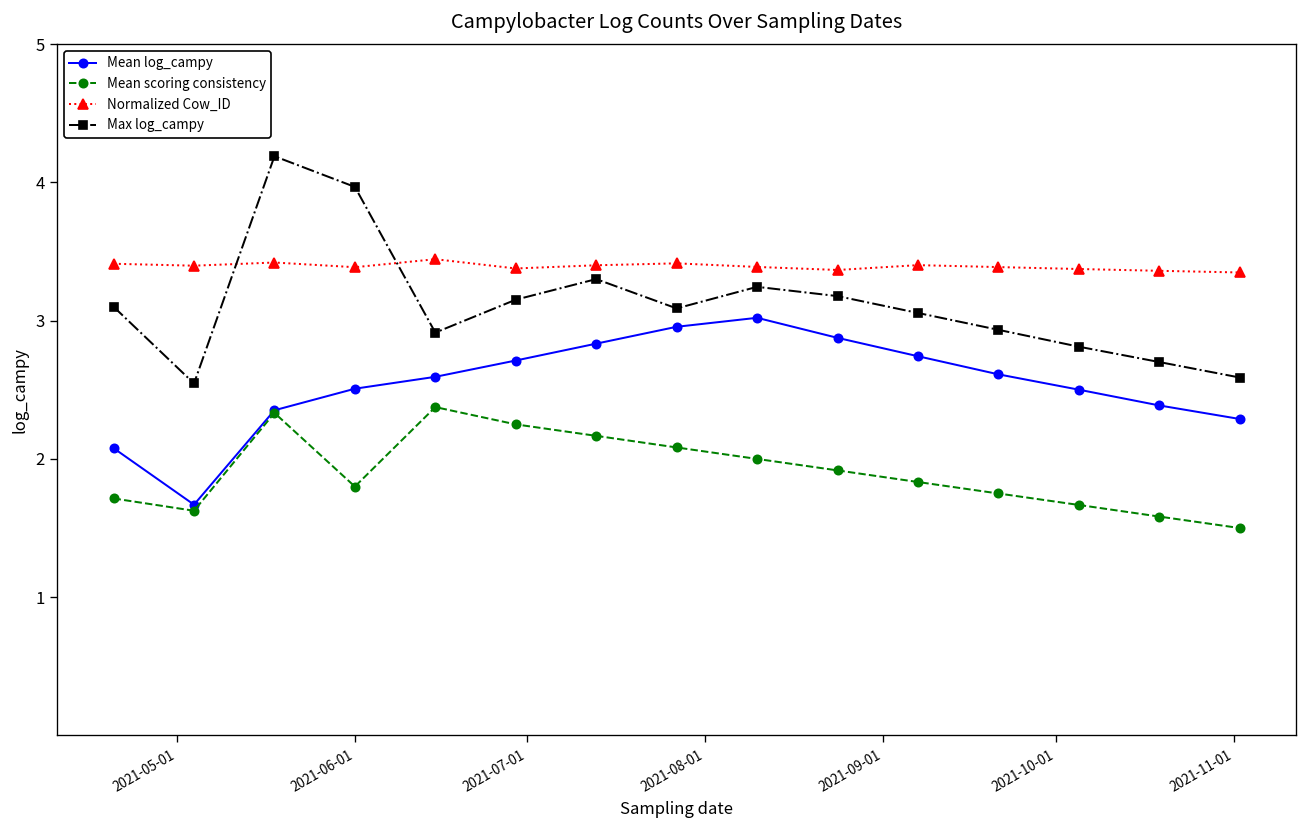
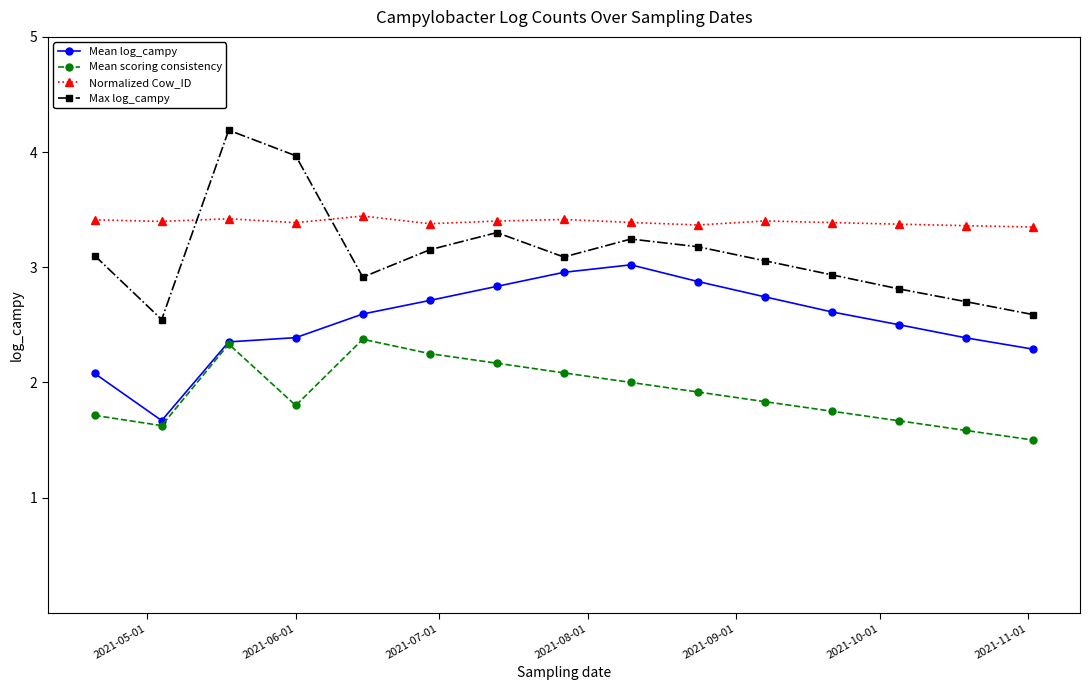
Mean log_campy, 2021-06-01: 2.51 -> 2.39
